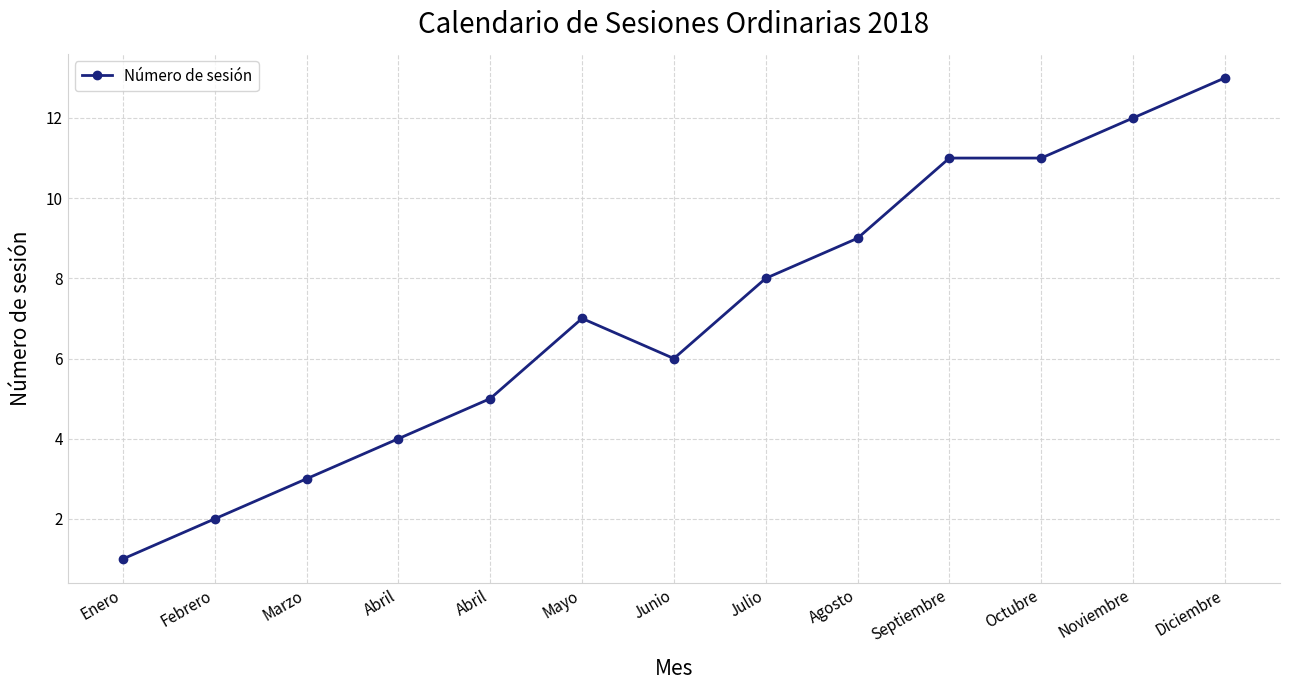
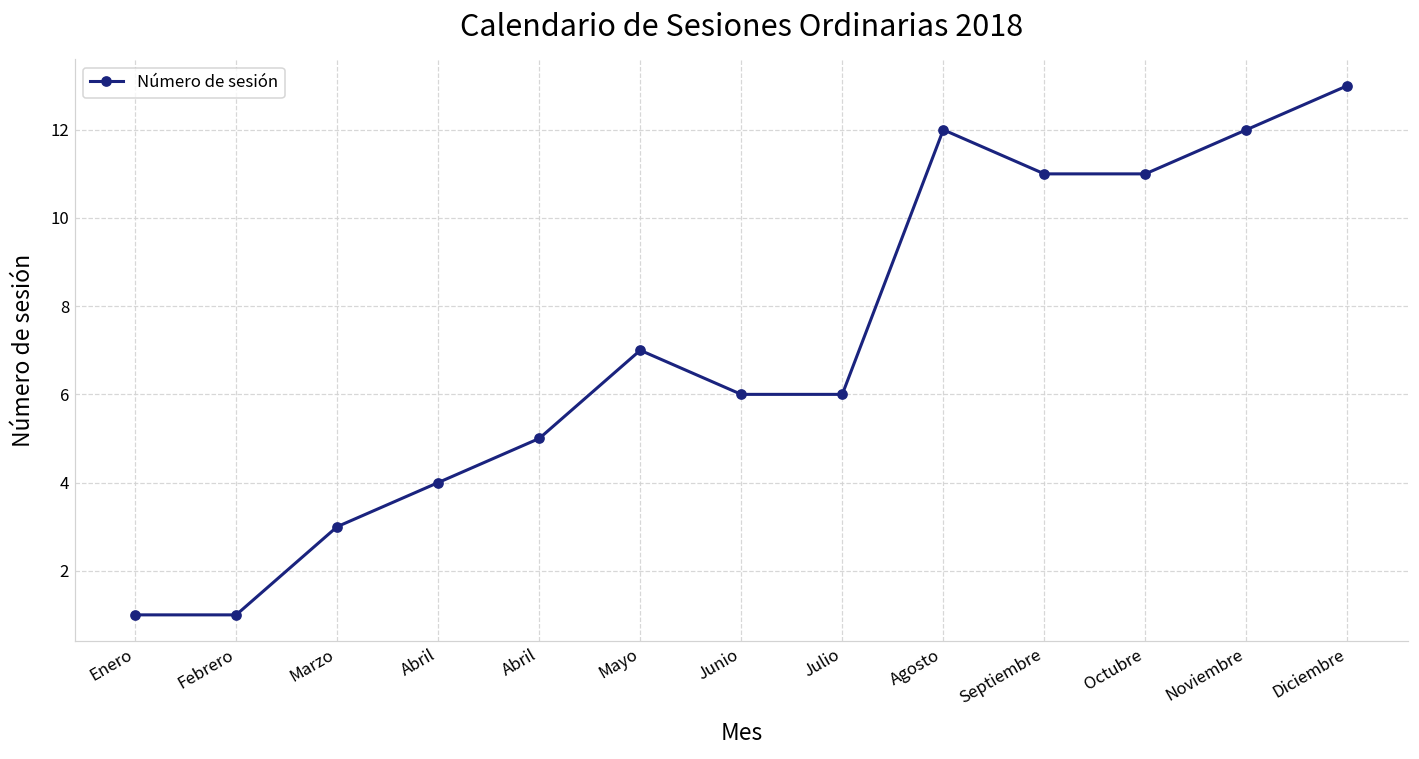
Febrero: 2 -> 1
Julio: 8 -> 6
Agosto: 9 -> 12
